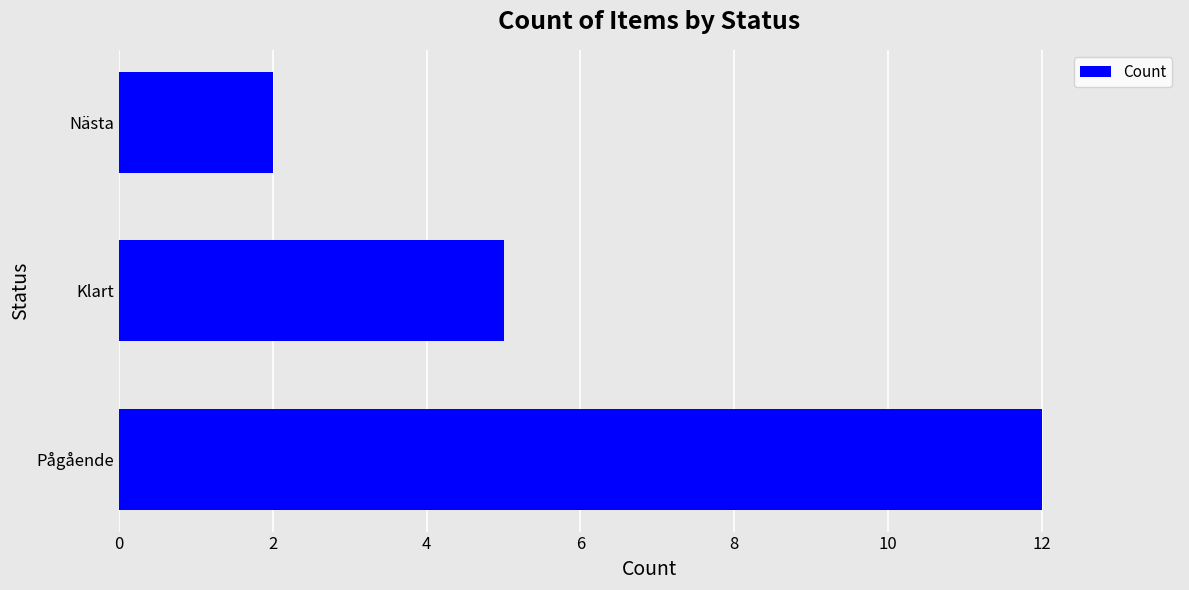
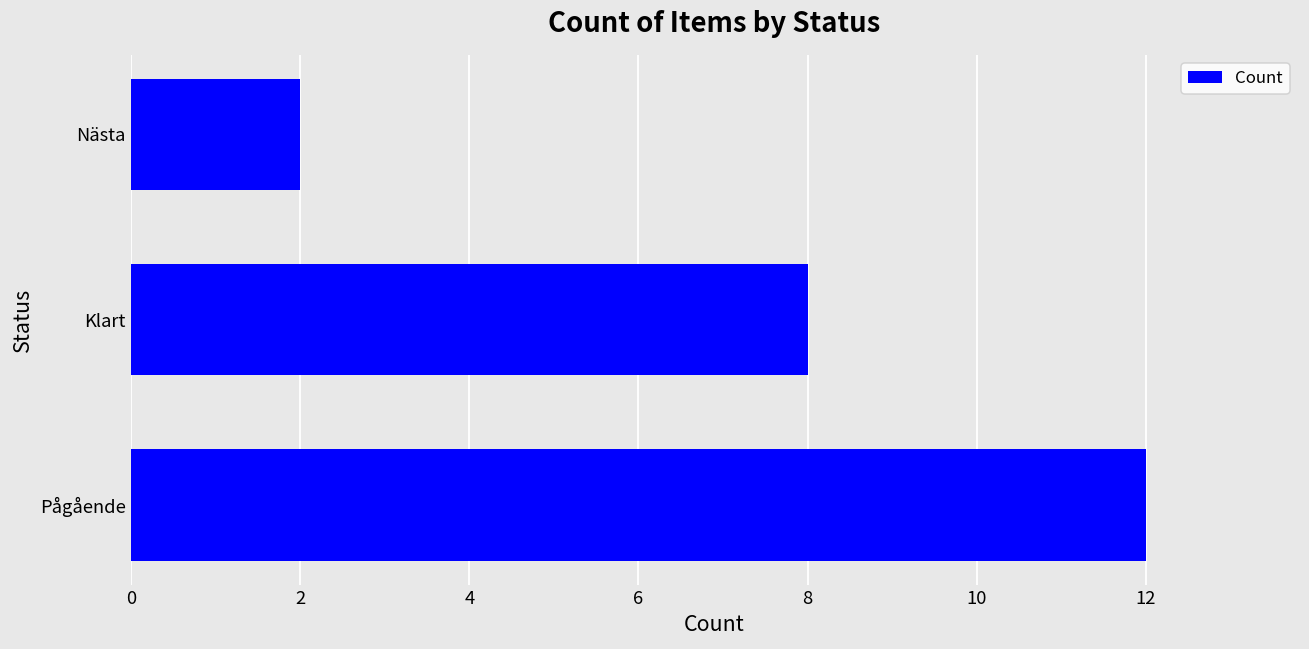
Klart: 5 -> 8
